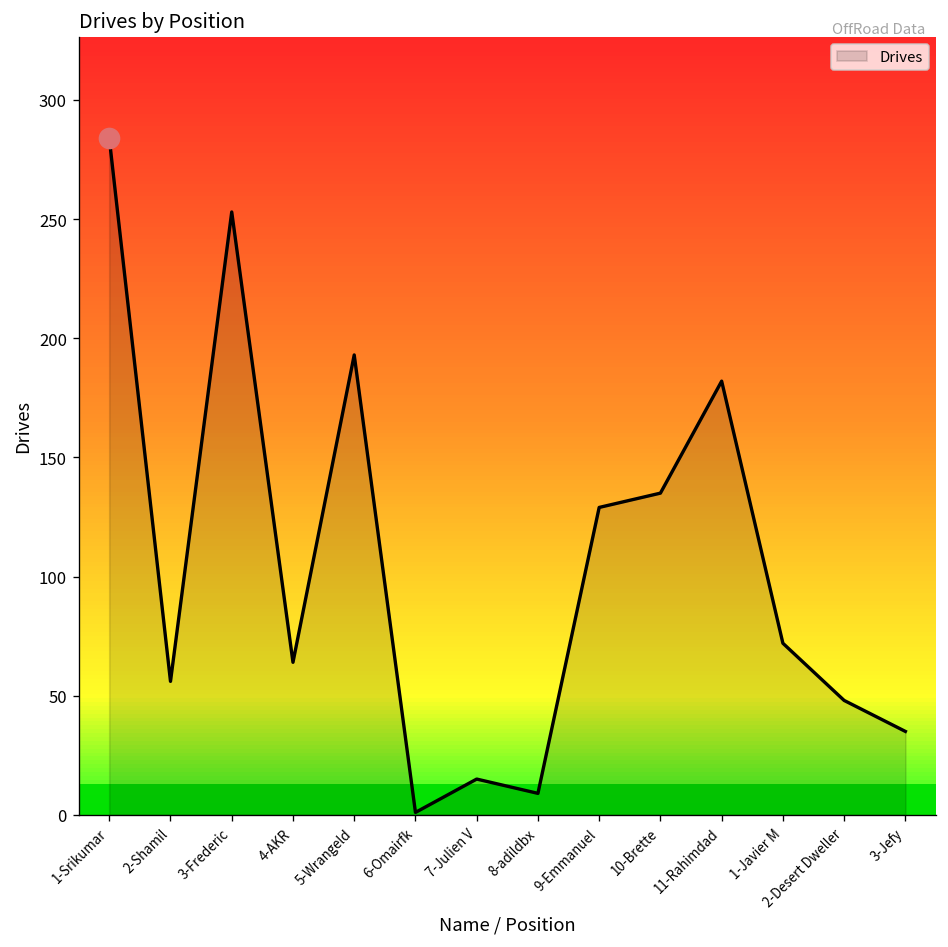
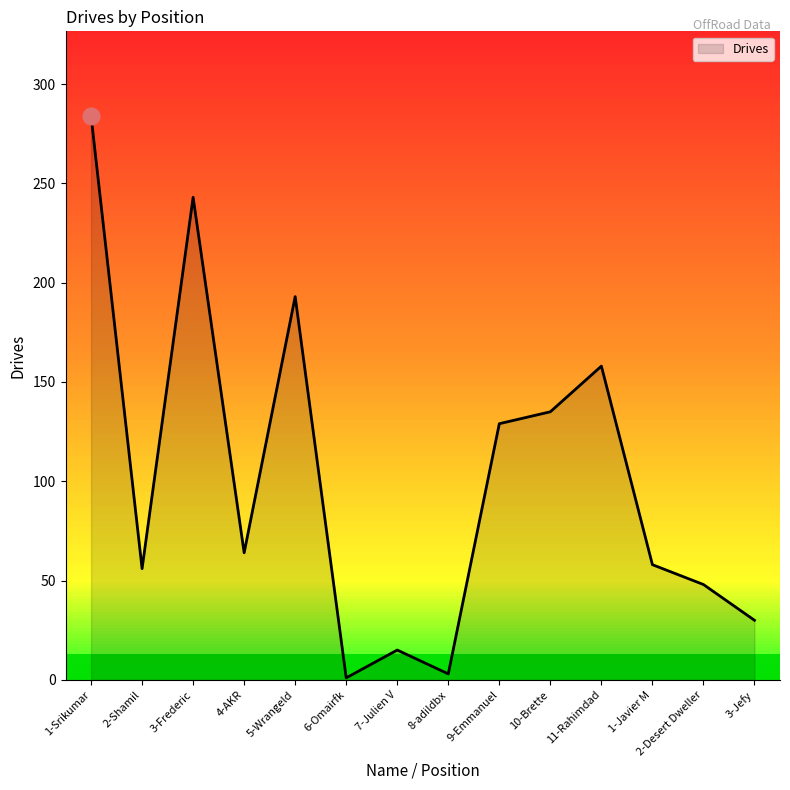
Drives, 3-Frederic: 253 -> 243
Drives, 8-adildbx: 9 -> 3
Drives, 11-Rahimdad: 182 -> 158
Drives, 1-Javier M: 72 -> 58
Drives, 3-Jefy: 35 -> 30
